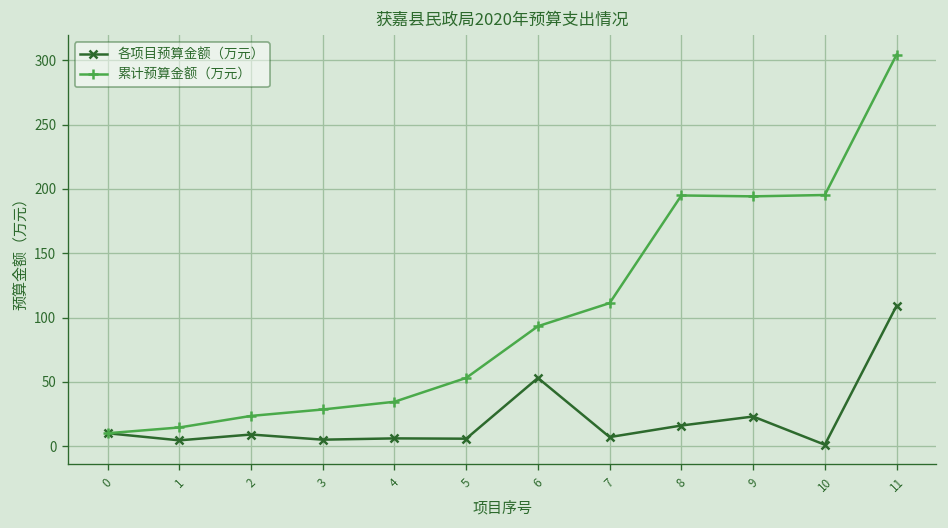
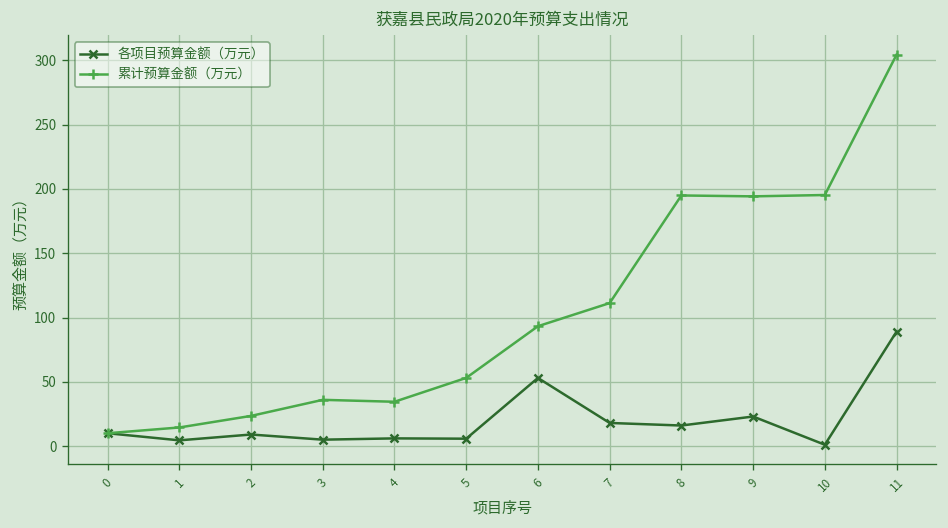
累计预算金额（万元）, 3: 28 -> 36
各项目预算金额（万元）, 7: 7 -> 18
各项目预算金额（万元）, 11: 109 -> 89
